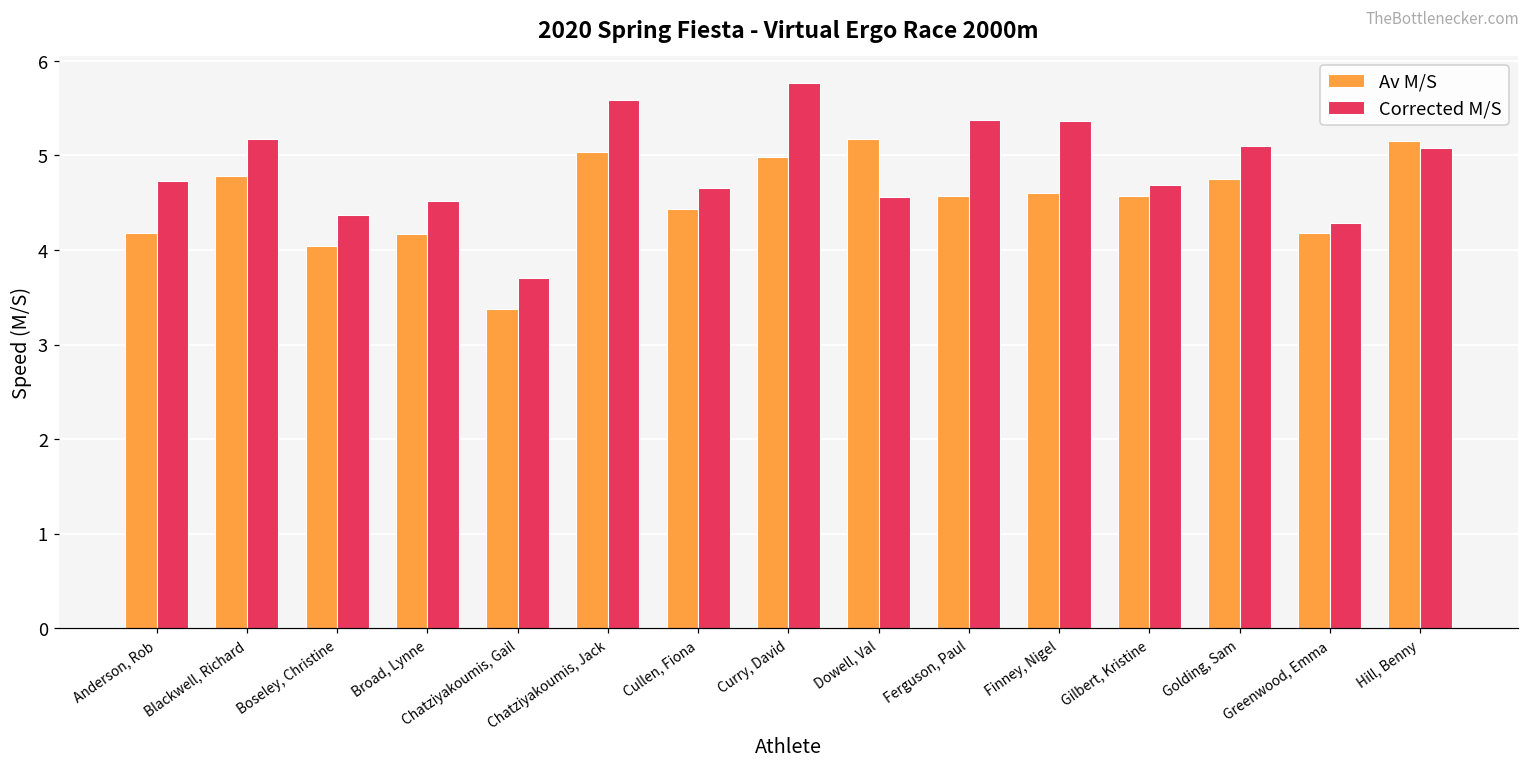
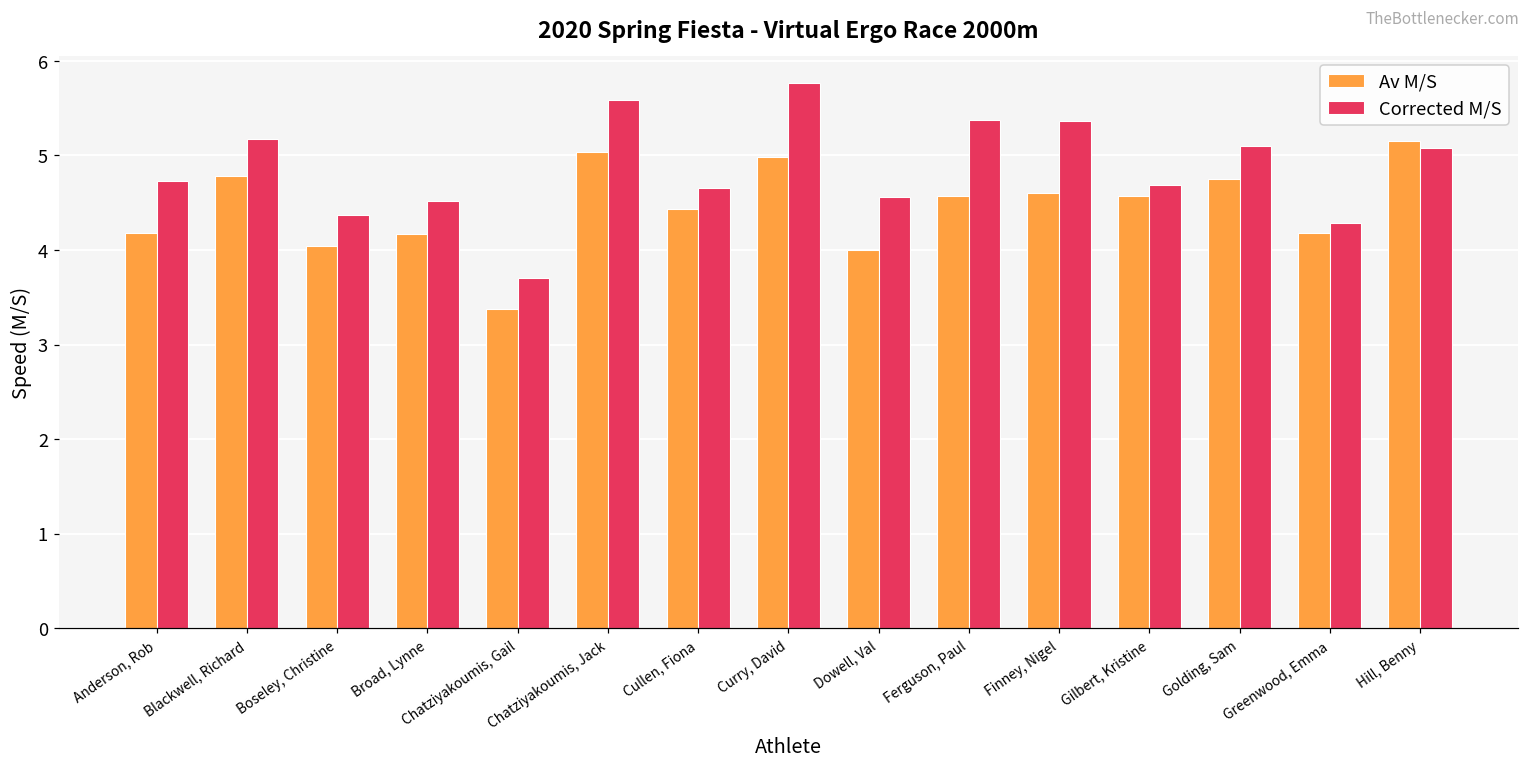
Av M/S, Dowell, Val: 5.2 -> 4.0
